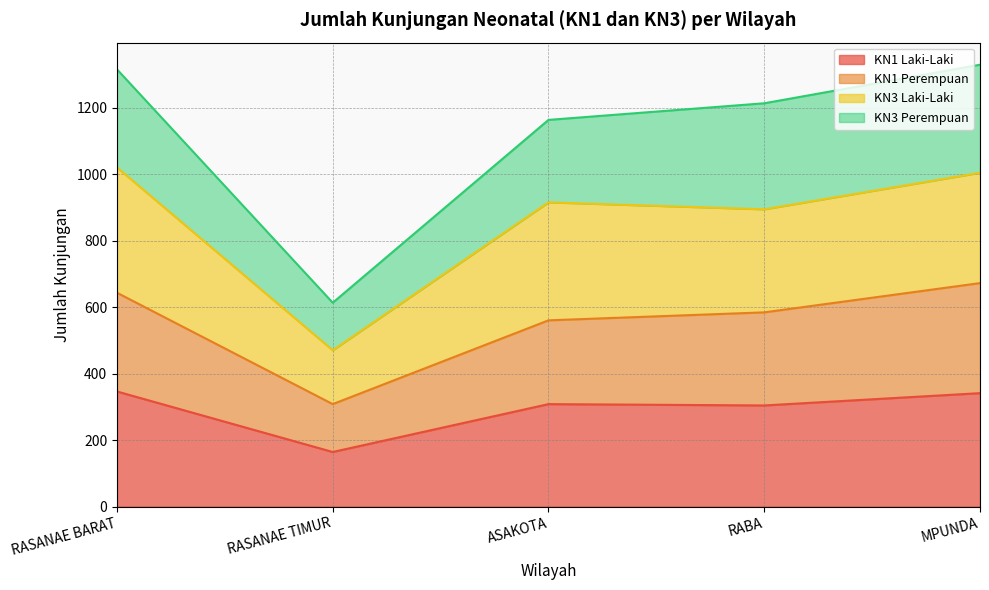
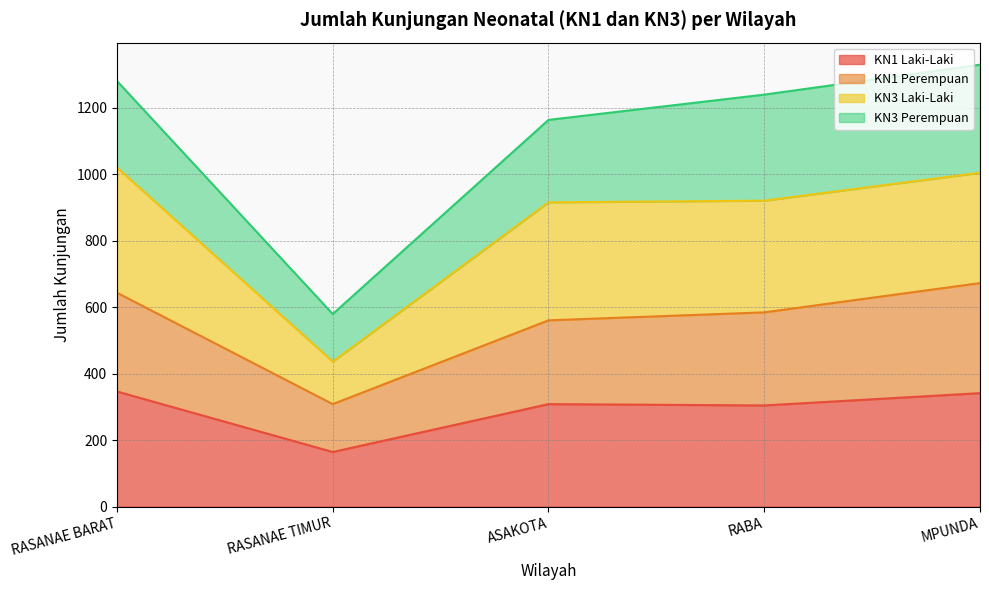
KN3 Perempuan, RASANAE BARAT: 300 -> 260
KN3 Laki-Laki, RASANAE TIMUR: 160 -> 130
KN3 Laki-Laki, RABA: 310 -> 340
